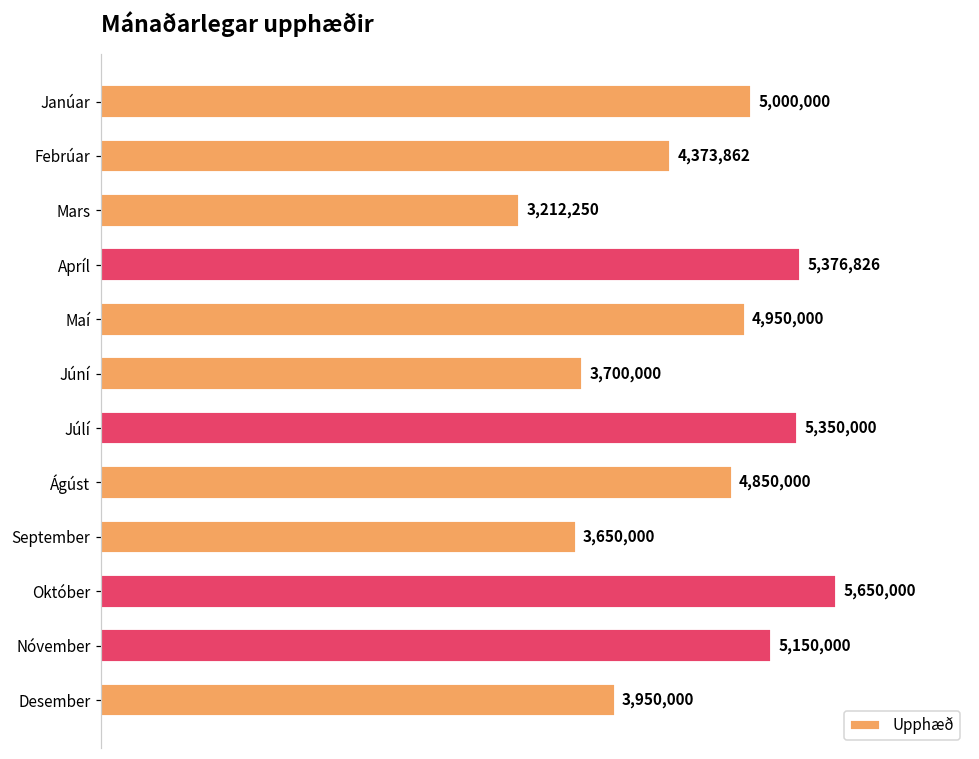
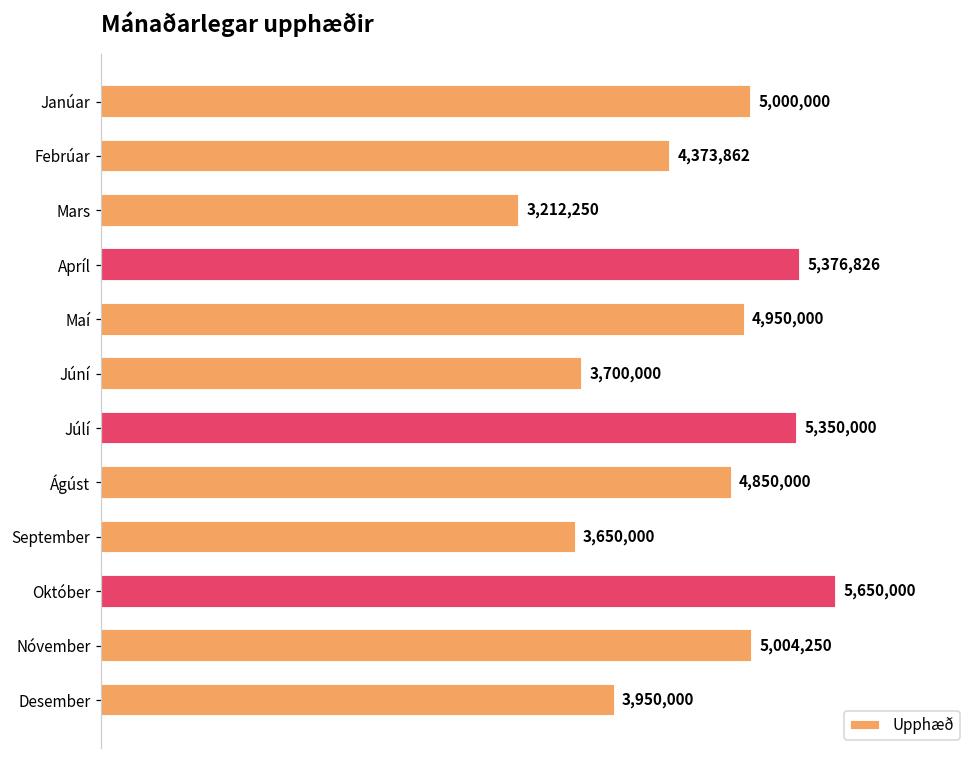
Nóvember: 5,150,000 -> 5,004,250
